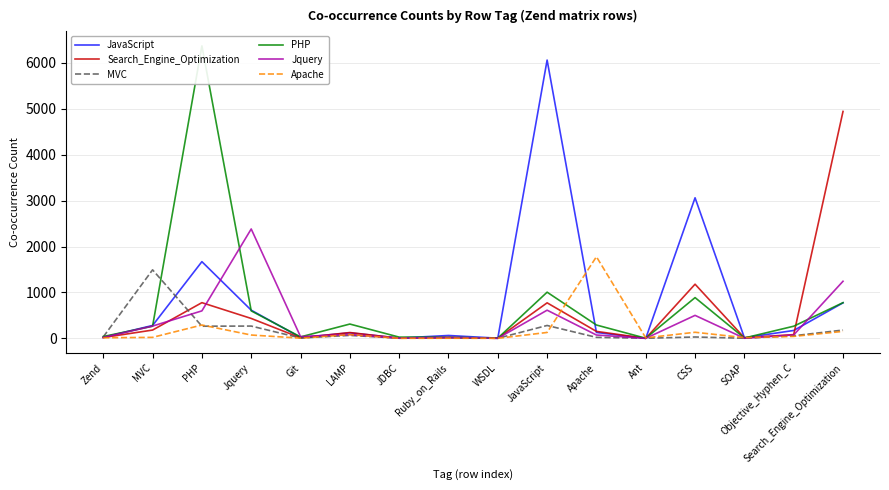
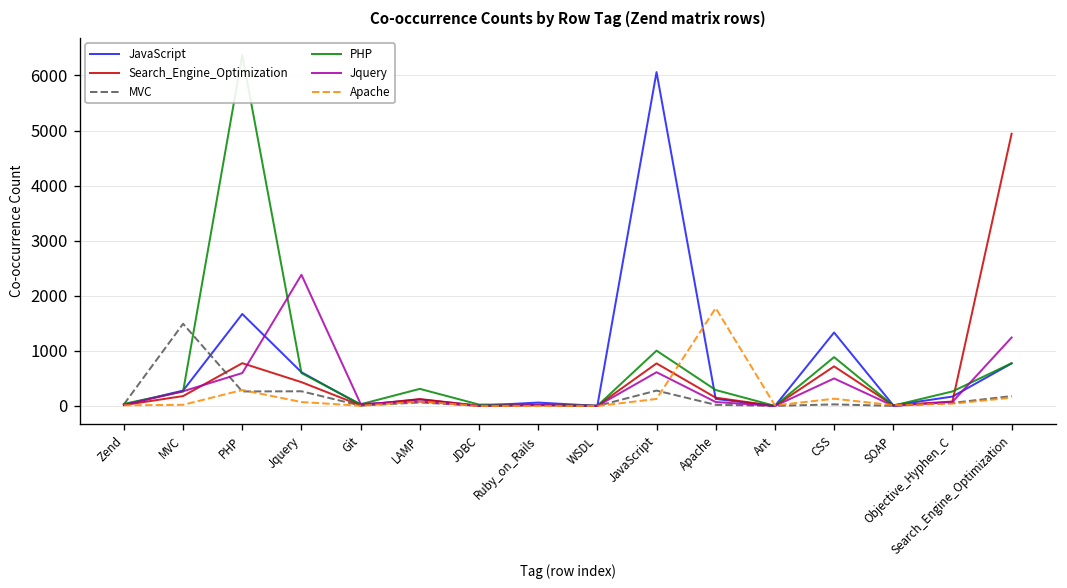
JavaScript, CSS: 3100 -> 1300
Search_Engine_Optimization, CSS: 1200 -> 700
